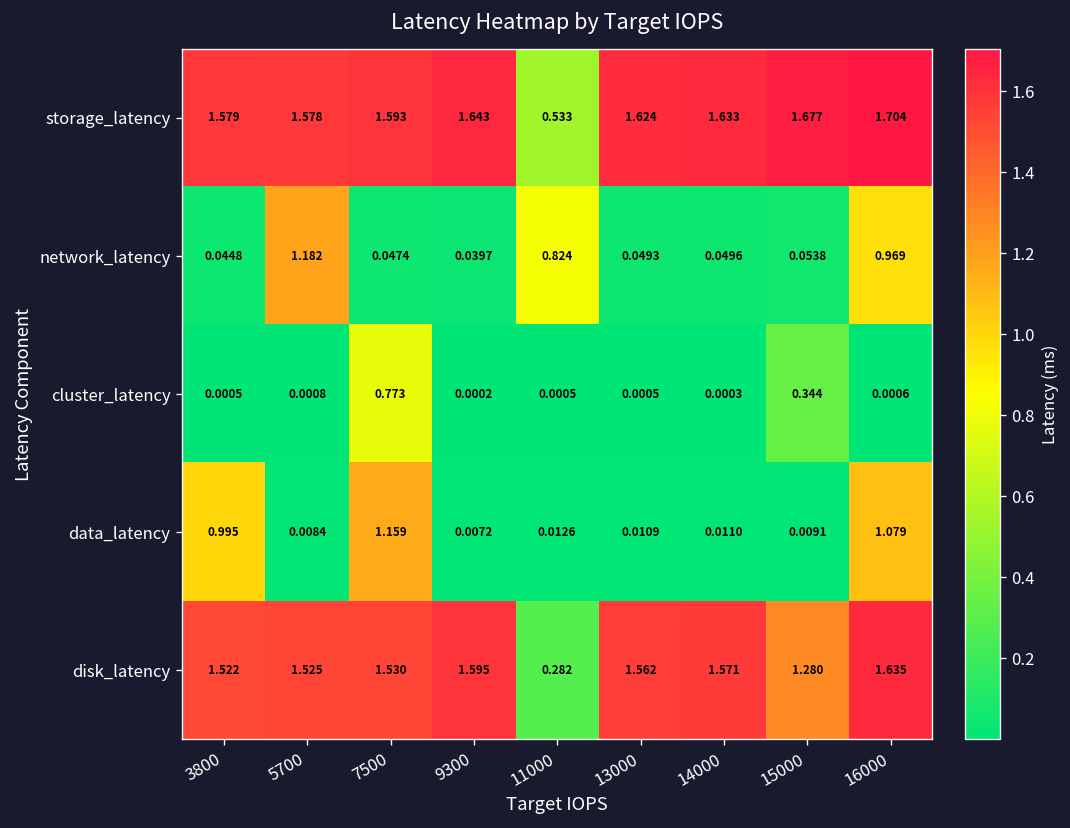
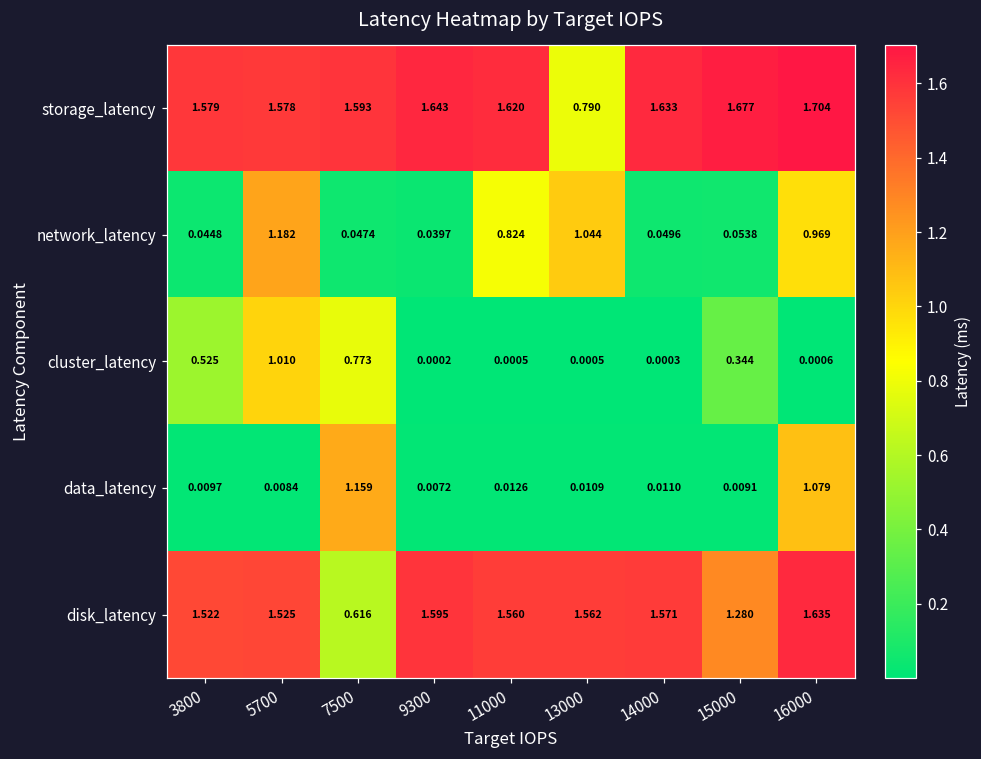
storage_latency, 11000: 0.533 -> 1.620
storage_latency, 13000: 1.624 -> 0.790
network_latency, 13000: 0.0493 -> 1.044
cluster_latency, 3800: 0.0005 -> 0.525
cluster_latency, 5700: 0.0008 -> 1.010
data_latency, 3800: 0.995 -> 0.0097
disk_latency, 7500: 1.530 -> 0.616
disk_latency, 11000: 0.282 -> 1.560
